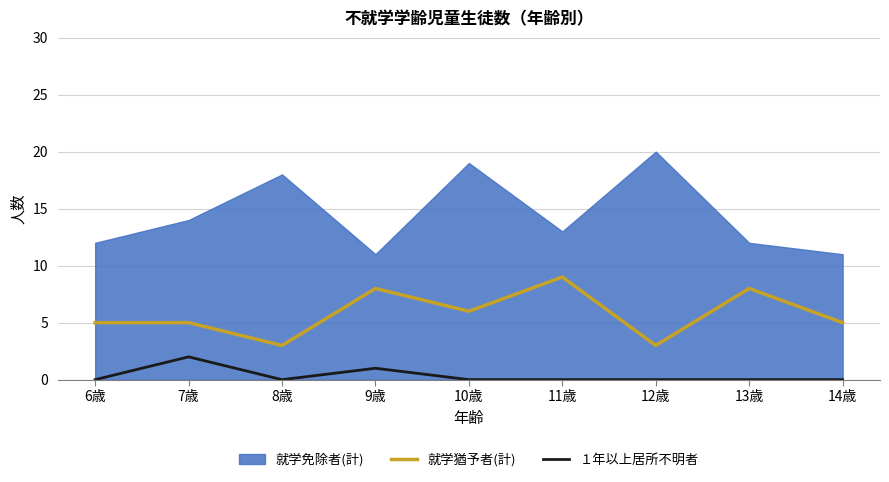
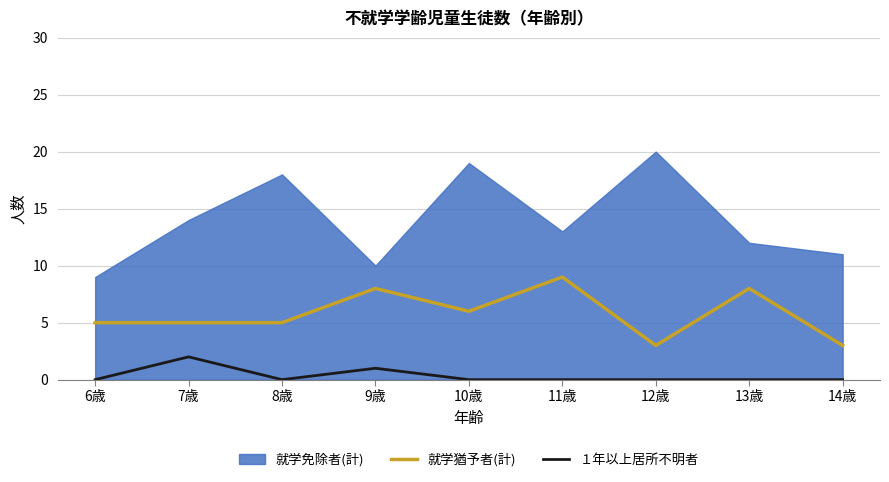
就学免除者(計), 6歳: 12 -> 9
就学猶予者(計), 8歳: 3 -> 5
就学免除者(計), 9歳: 11 -> 10
就学猶予者(計), 14歳: 5 -> 3
